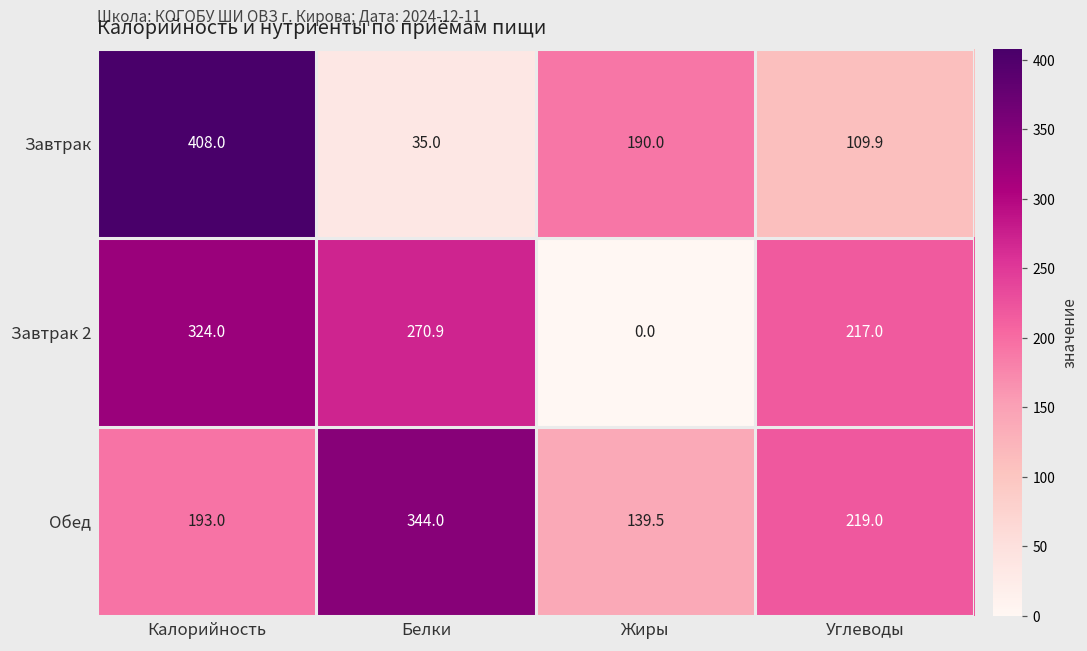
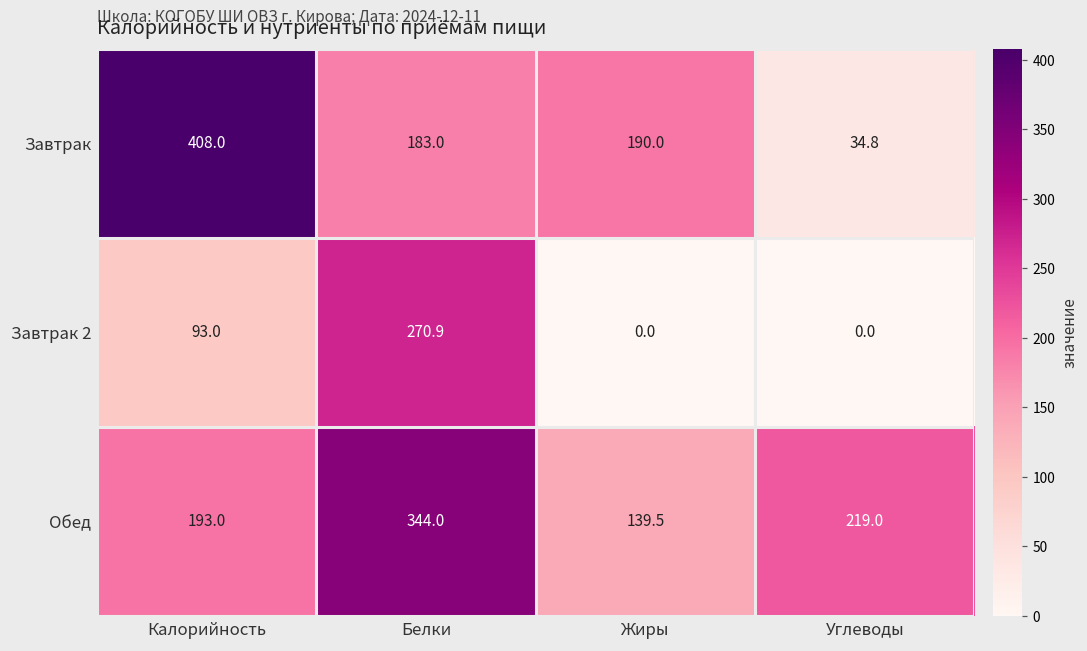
Завтрак, Белки: 35.0 -> 183.0
Завтрак, Углеводы: 109.9 -> 34.8
Завтрак 2, Калорийность: 324.0 -> 93.0
Завтрак 2, Углеводы: 217.0 -> 0.0
